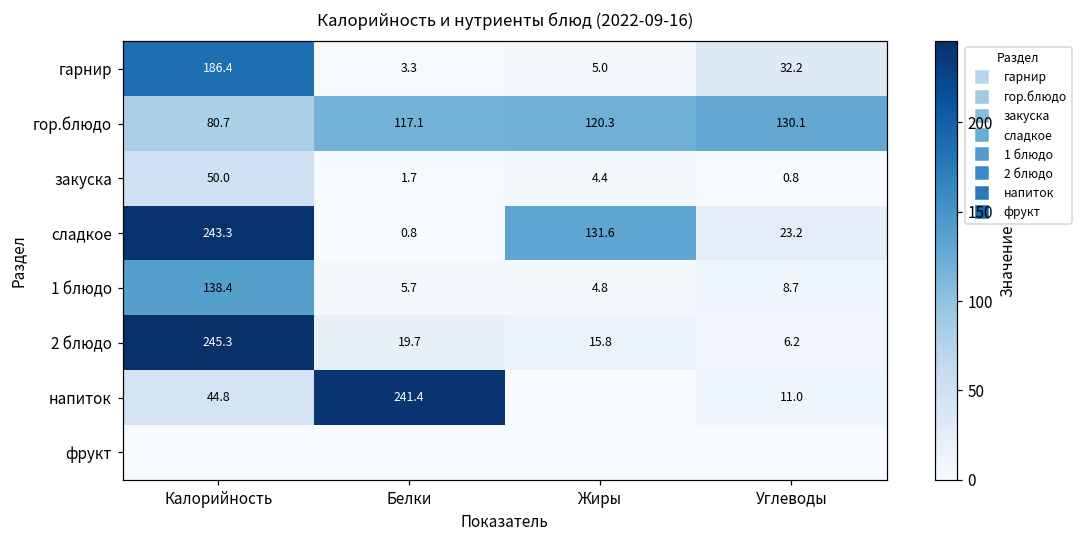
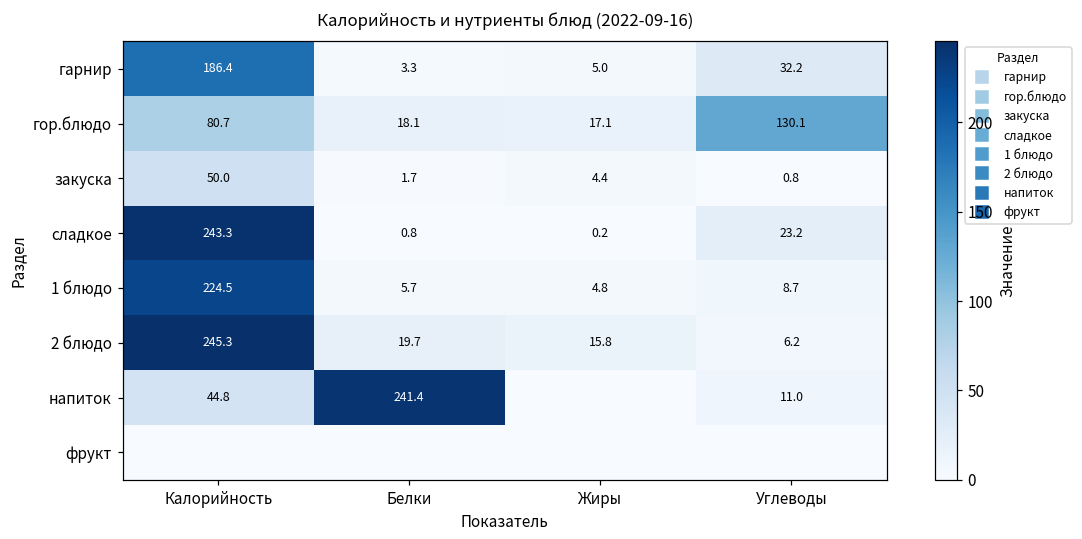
гор.блюдо, Белки: 117.1 -> 18.1
гор.блюдо, Жиры: 120.3 -> 17.1
сладкое, Жиры: 131.6 -> 0.2
1 блюдо, Калорийность: 138.4 -> 224.5
